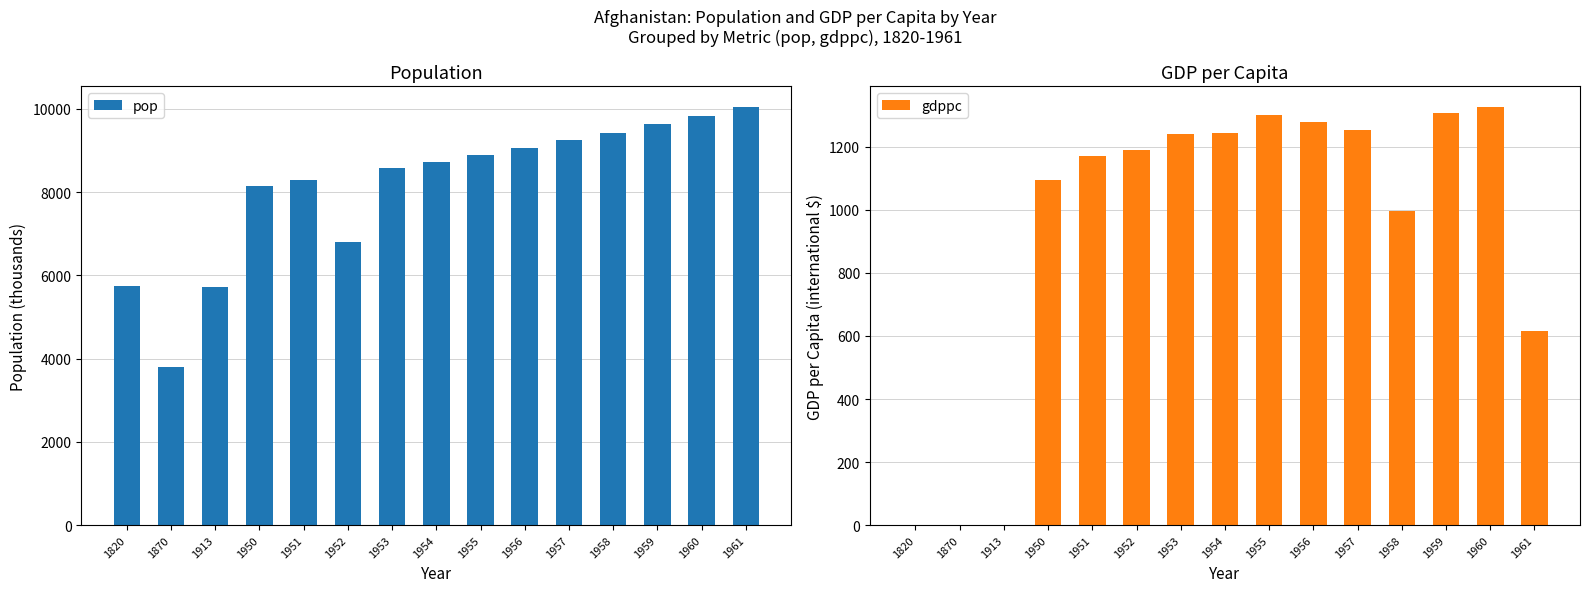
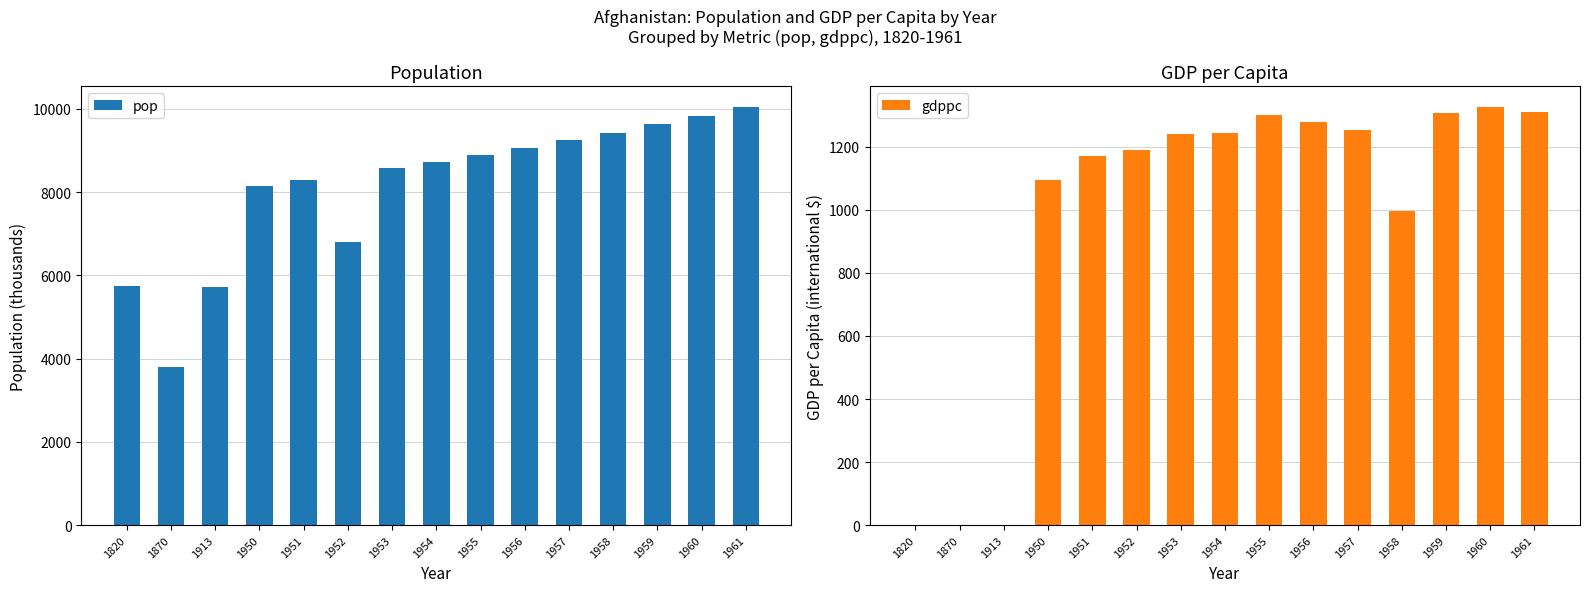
GDP per Capita, 1961: 620 -> 1310
